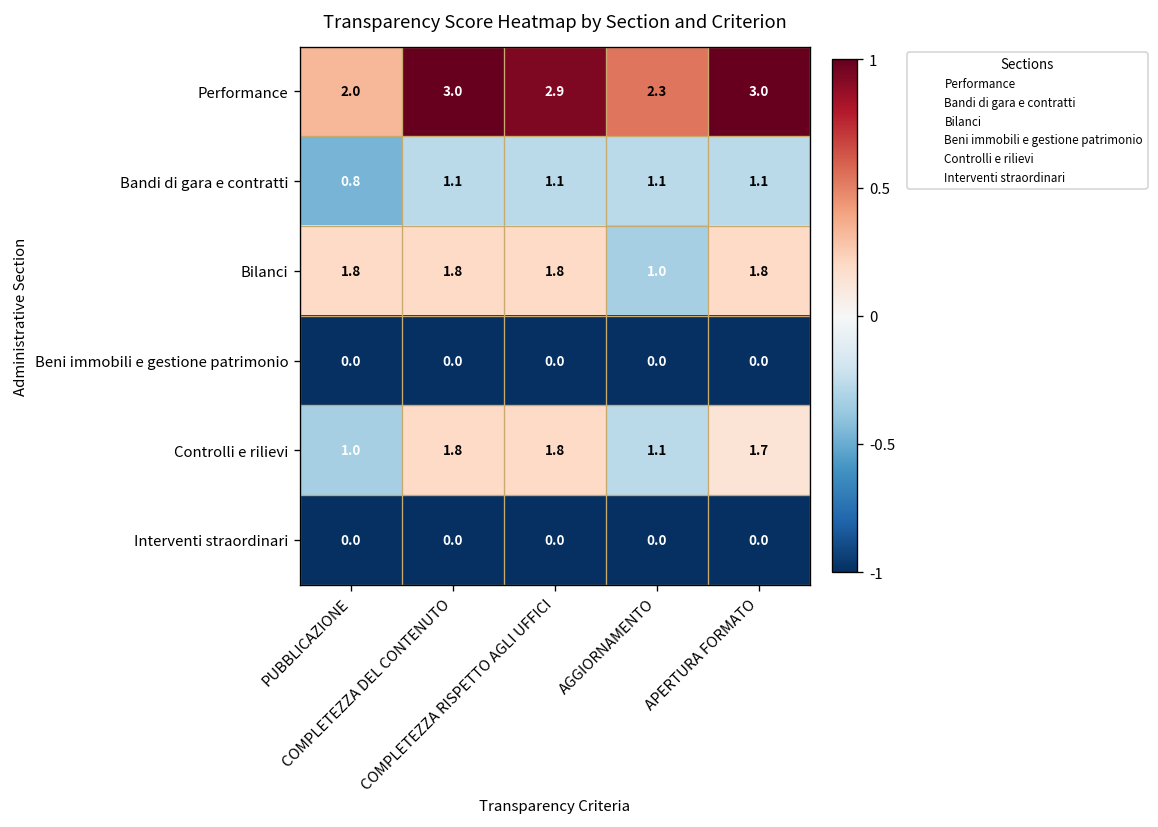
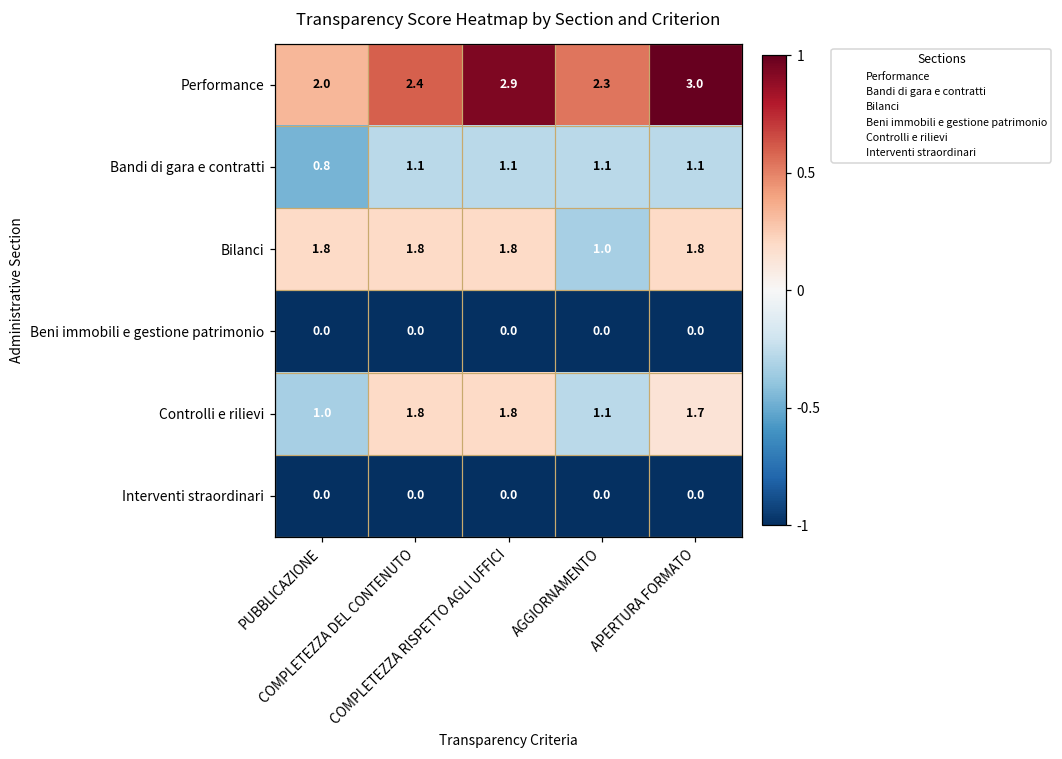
Performance, COMPLETEZZA DEL CONTENUTO: 3.0 -> 2.4
